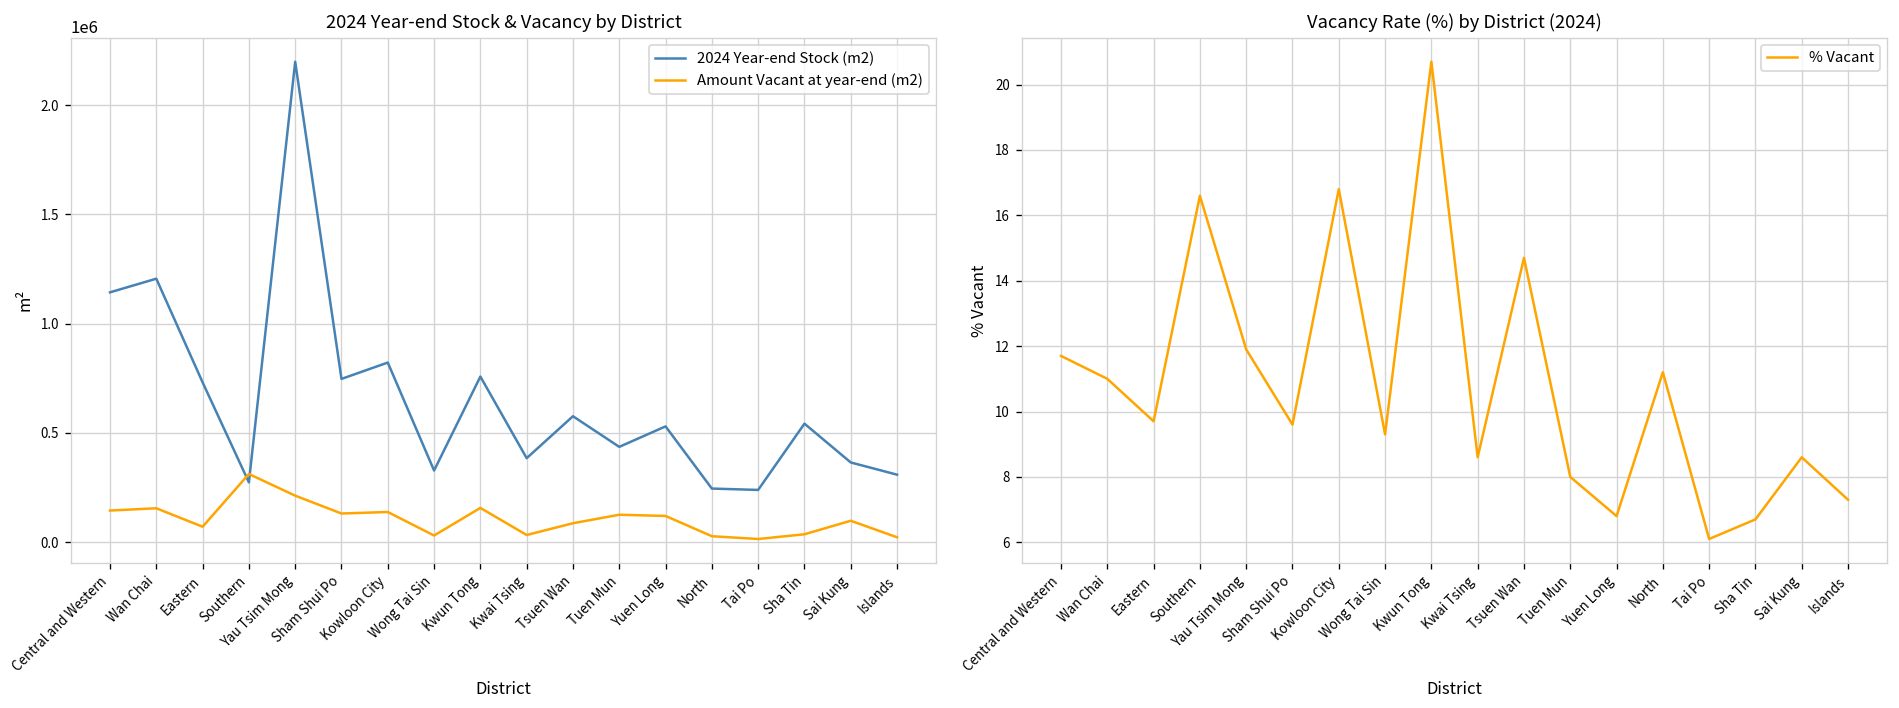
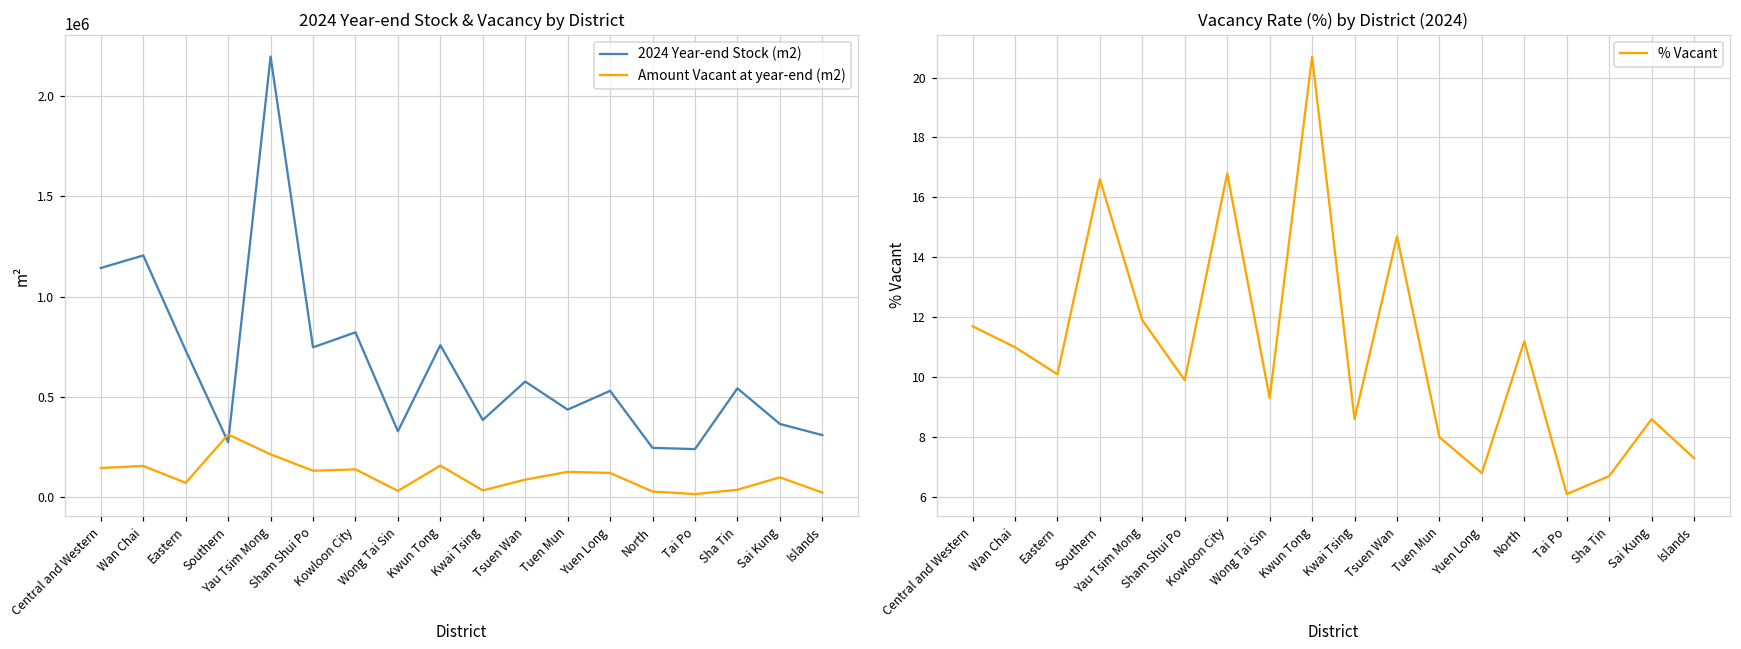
Vacancy Rate (%) by District (2024), Eastern: 9.7 -> 10.1
Vacancy Rate (%) by District (2024), Sham Shui Po: 9.6 -> 9.9
